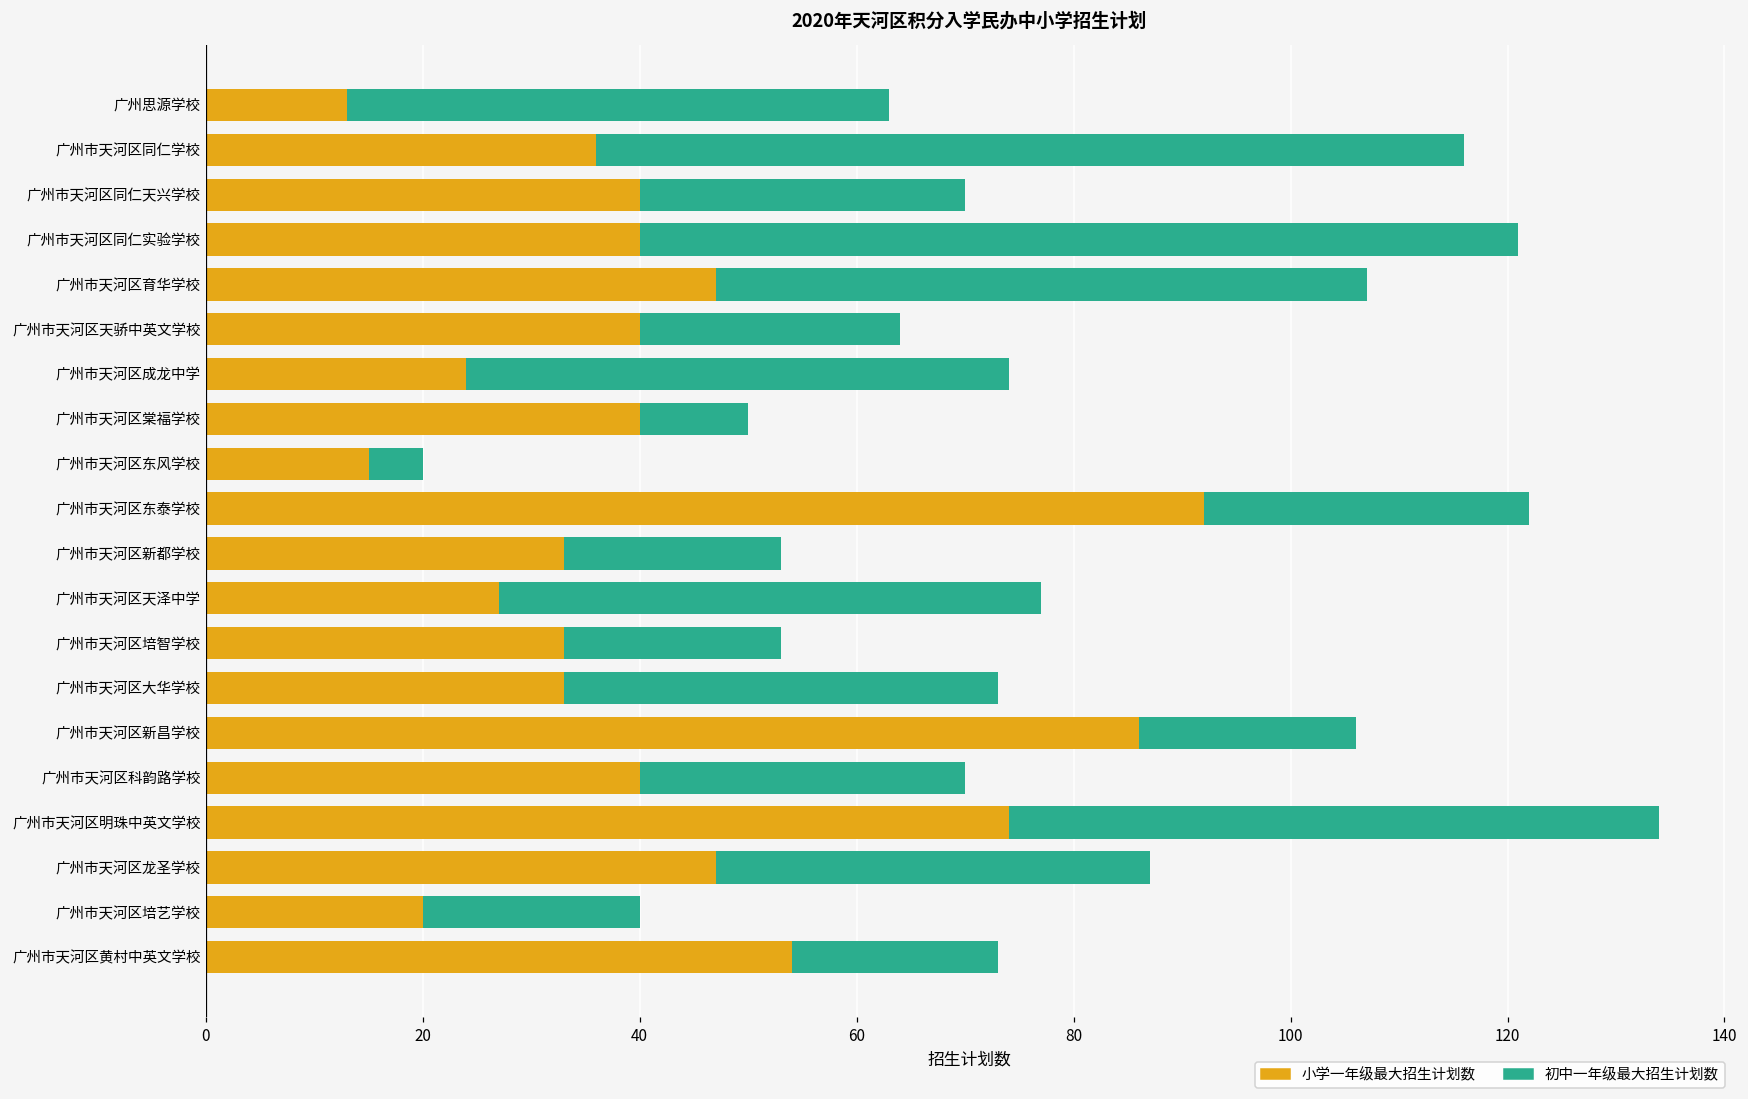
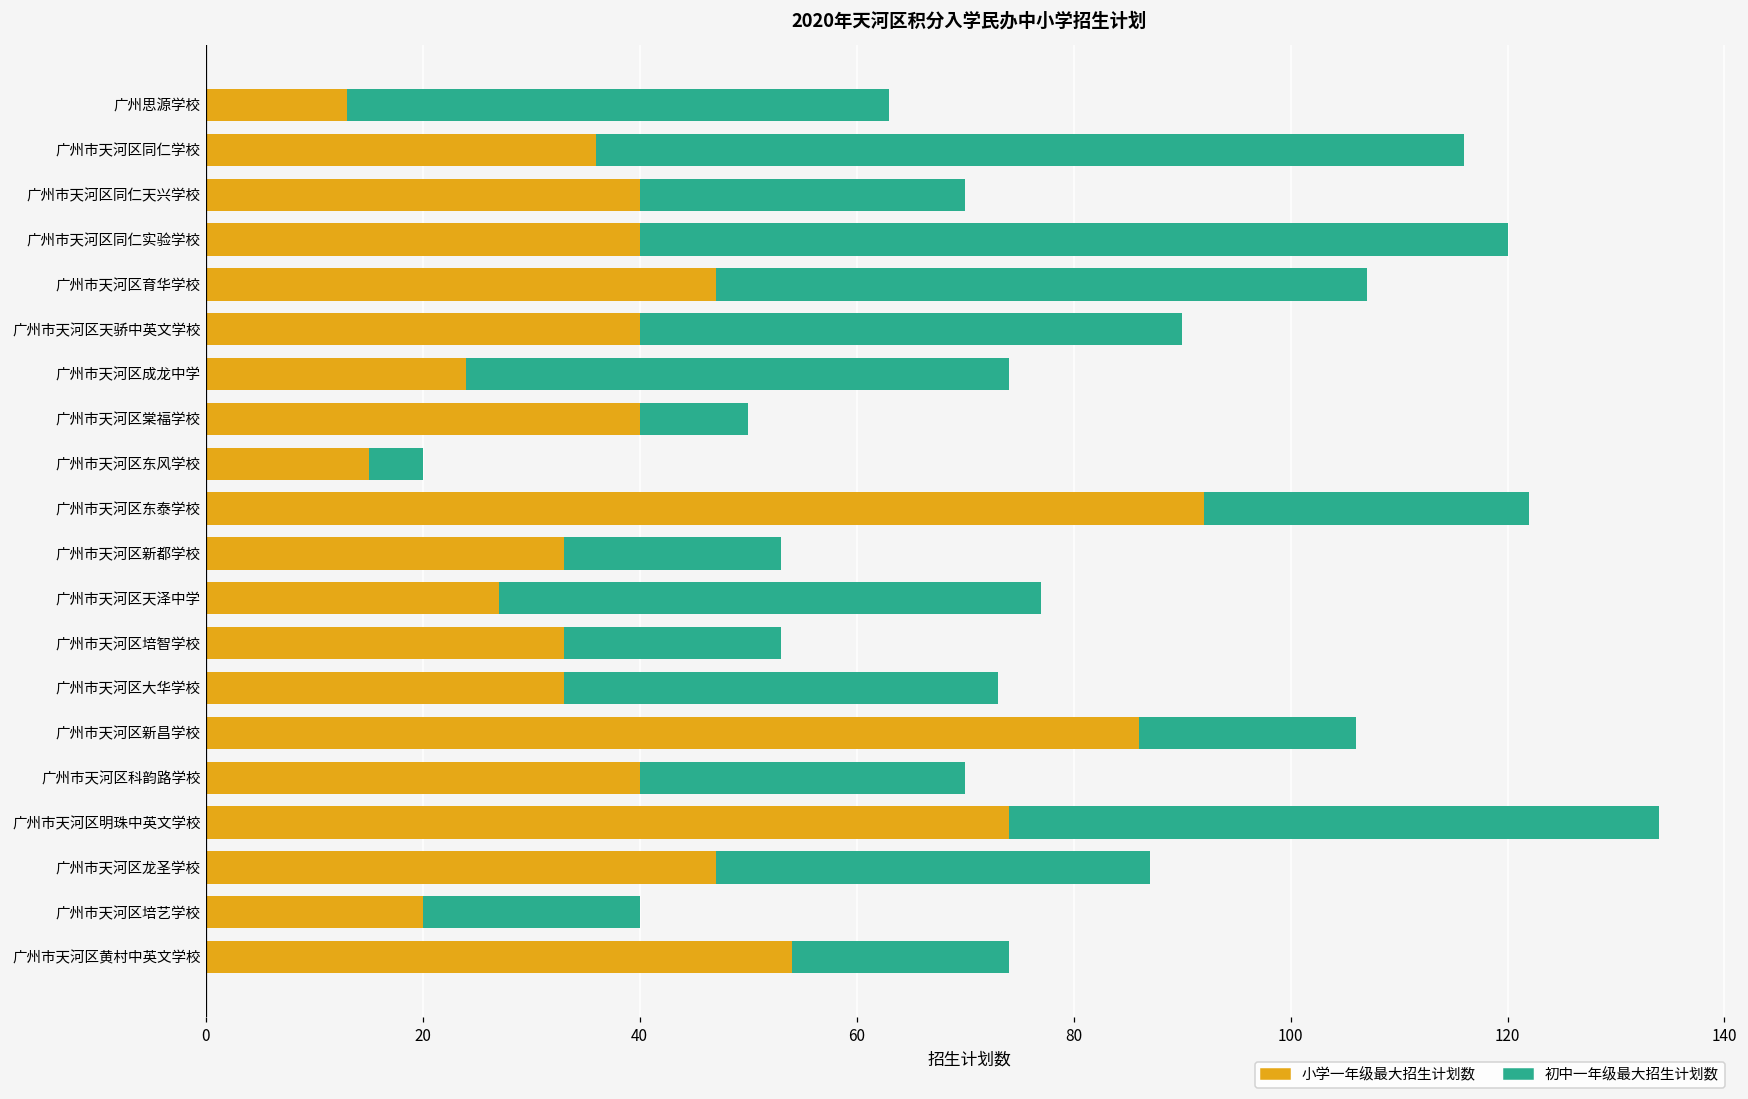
初中一年级最大招生计划数, 广州市天河区同仁实验学校: 81 -> 80
初中一年级最大招生计划数, 广州市天河区天骄中英文学校: 24 -> 50
初中一年级最大招生计划数, 广州市天河区黄村中英文学校: 19 -> 20
